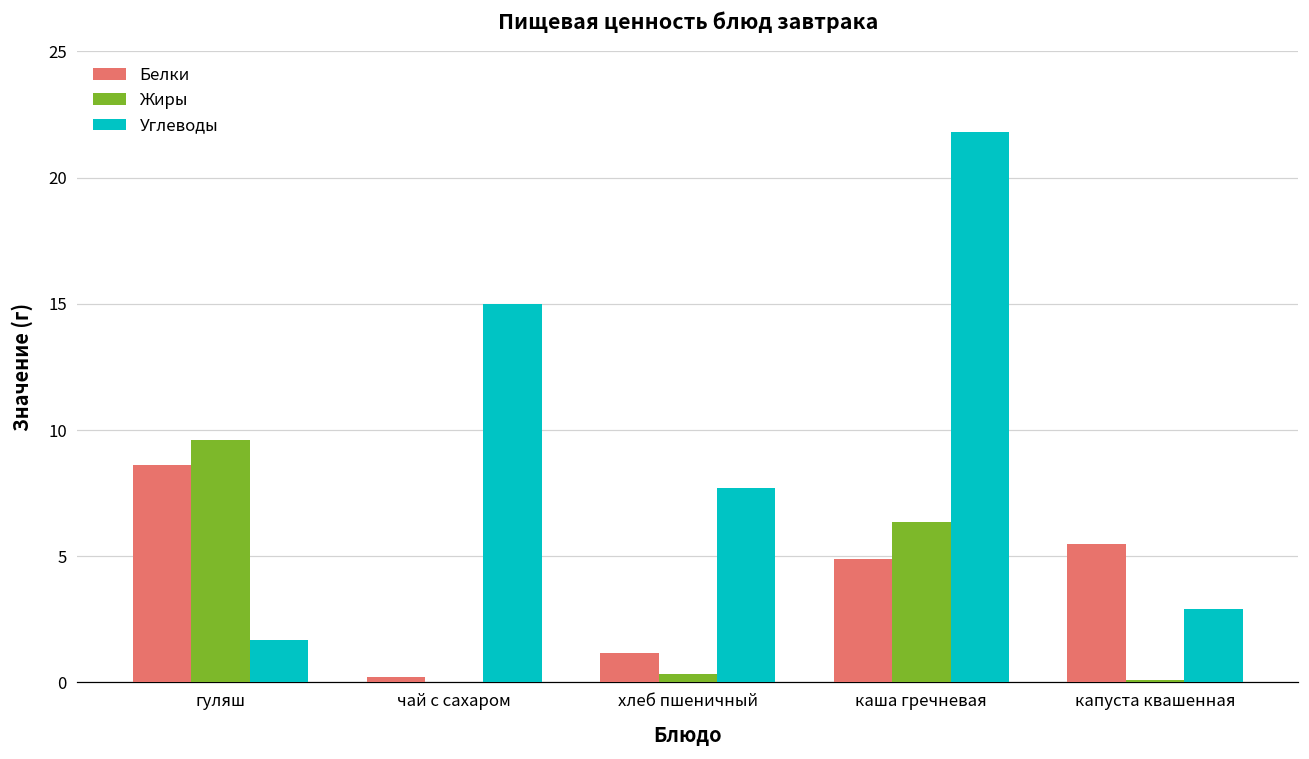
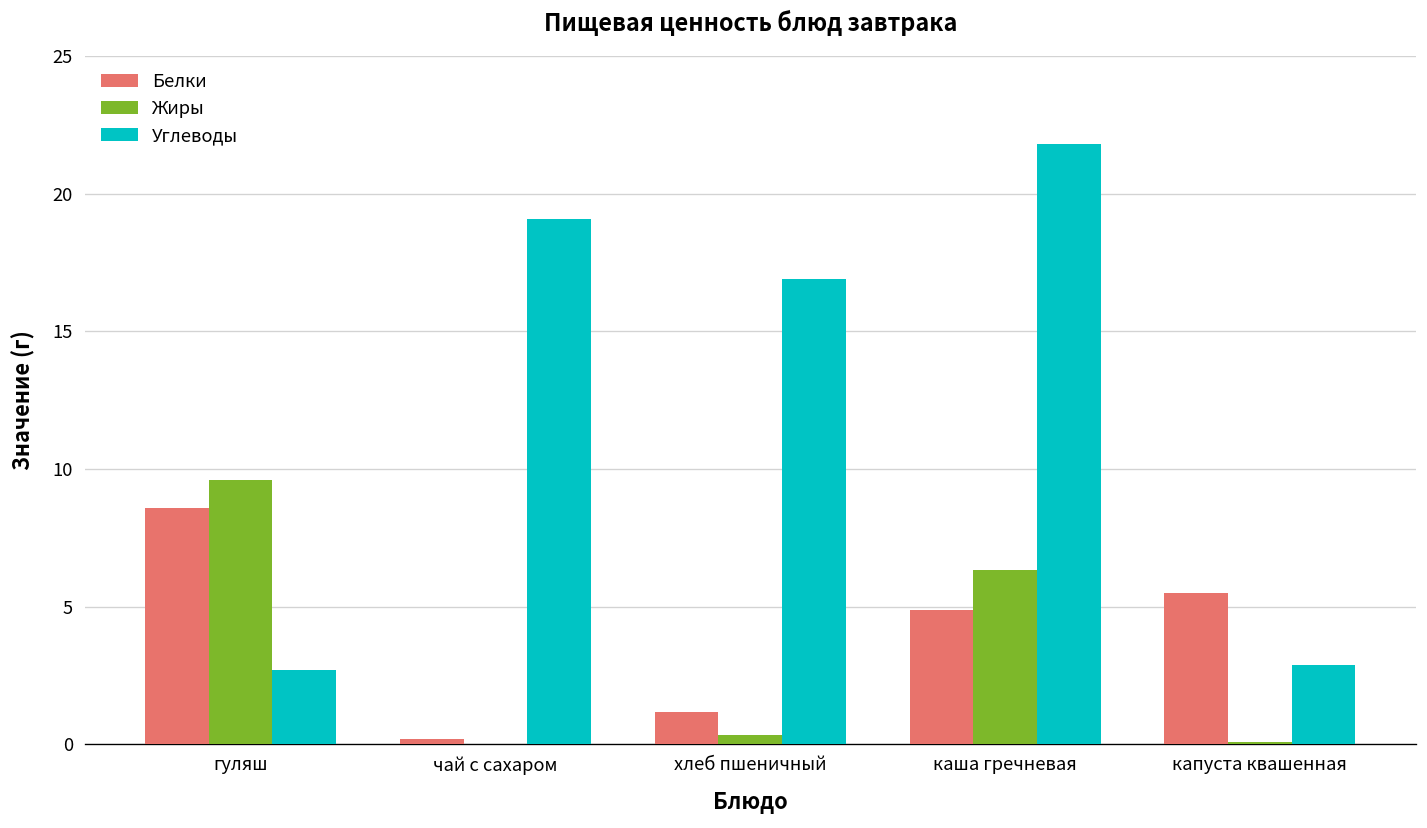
Углеводы, гуляш: 1.7 -> 2.7
Углеводы, чай с сахаром: 15.0 -> 19.1
Углеводы, хлеб пшеничный: 7.7 -> 16.9
